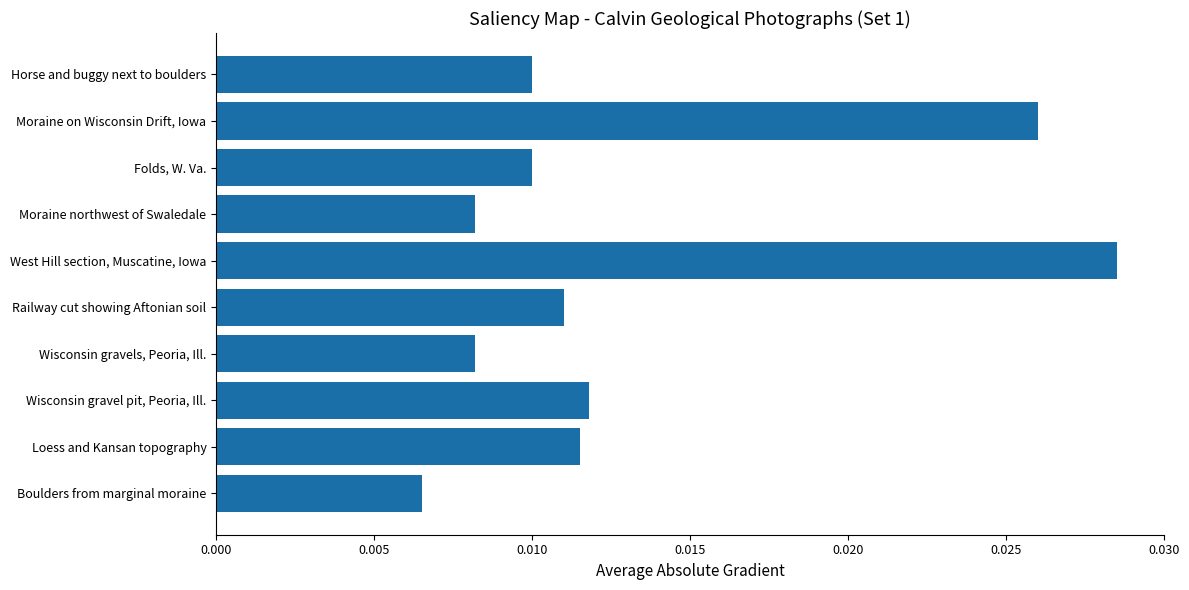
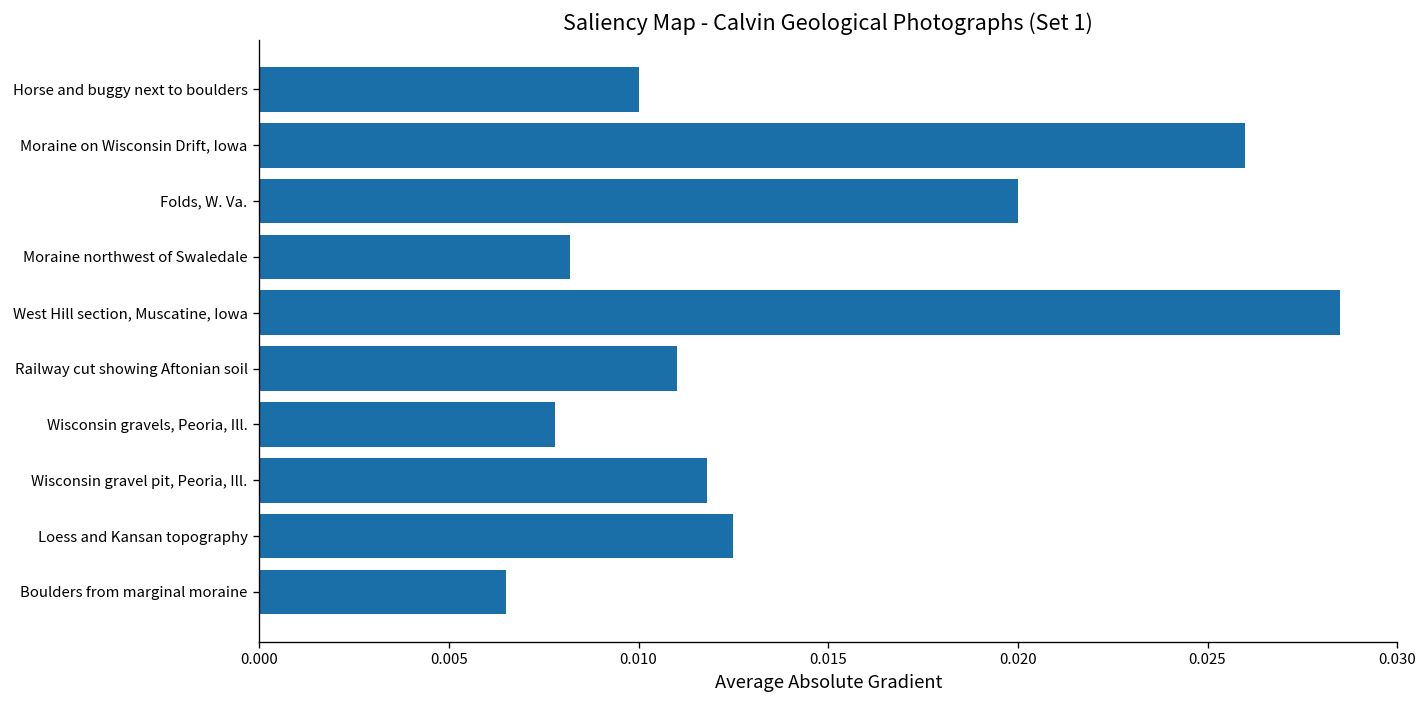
Folds, W. Va.: 0.01 -> 0.02
Wisconsin gravels, Peoria, Ill.: 0.0082 -> 0.0078
Loess and Kansan topography: 0.0115 -> 0.0125
